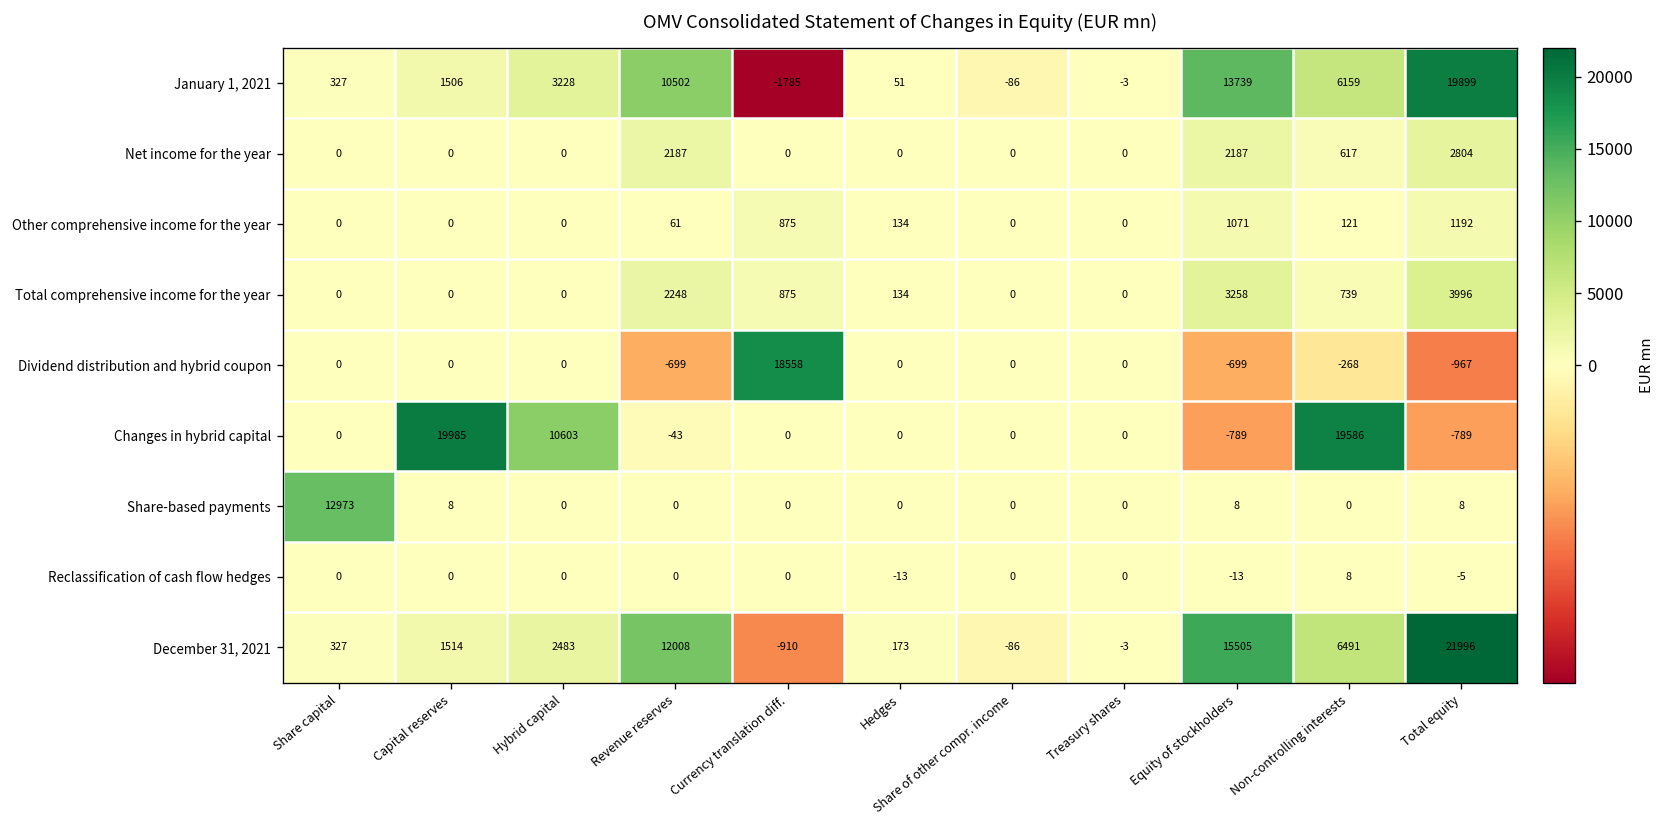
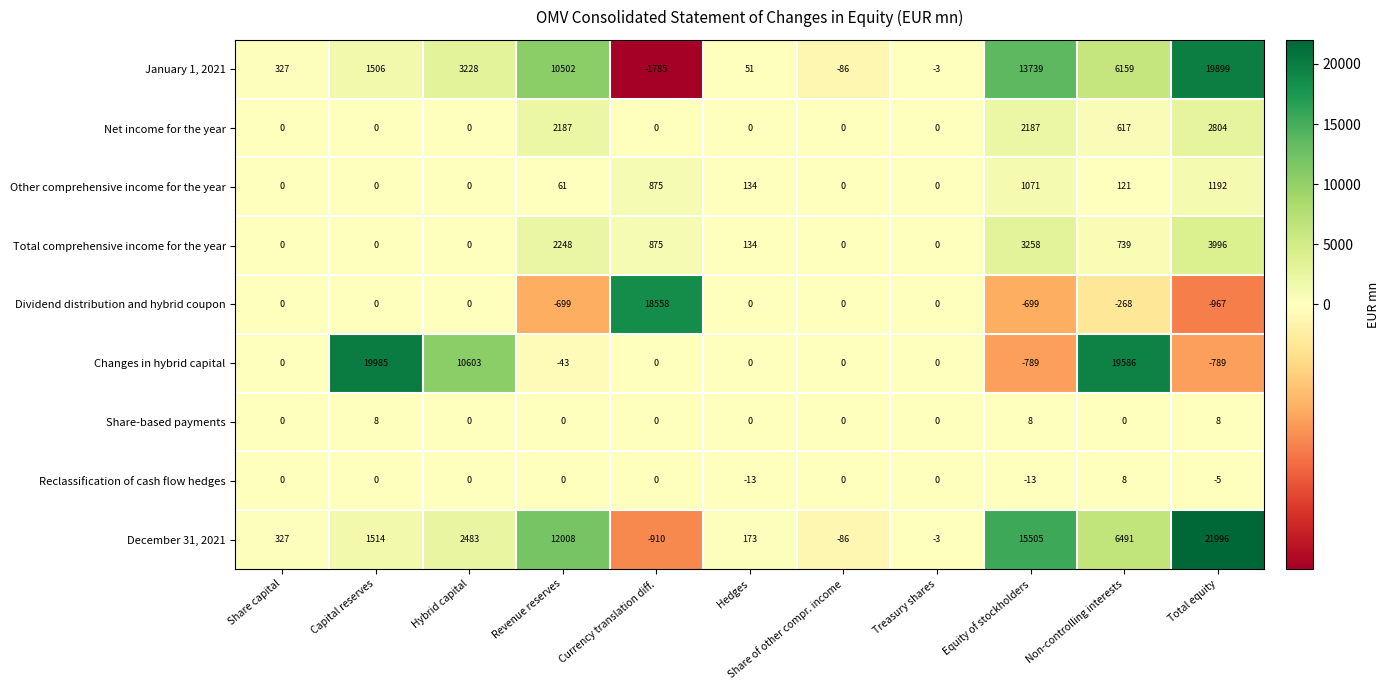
Share-based payments, Share capital: 12973 -> 0
